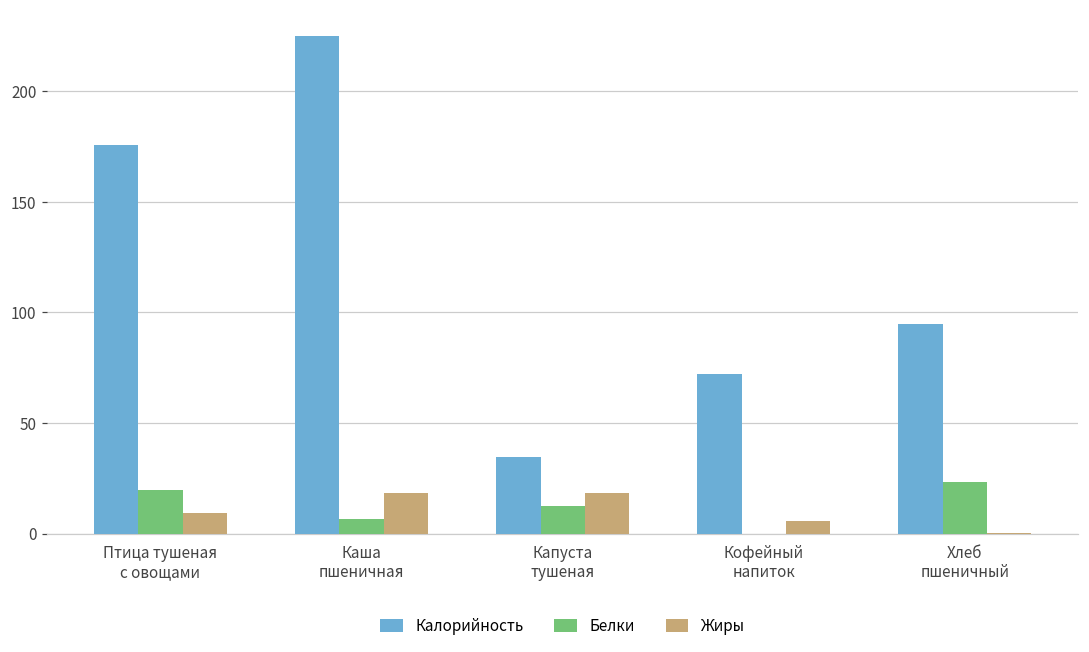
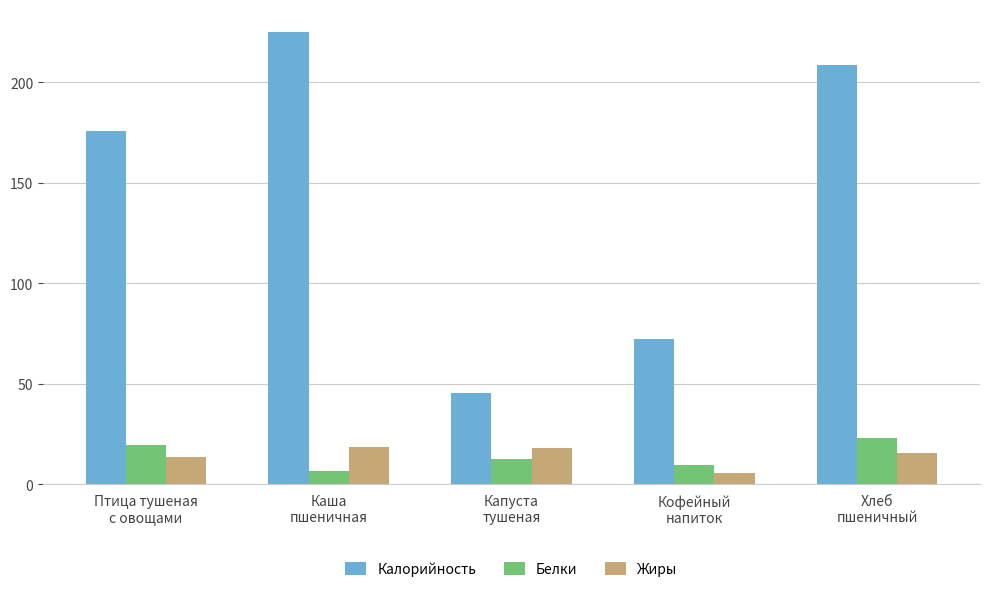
Жиры, Птица тушеная с овощами: 9 -> 14
Калорийность, Капуста тушеная: 35 -> 45
Белки, Кофейный напиток: 0 -> 10
Калорийность, Хлеб пшеничный: 95 -> 209
Жиры, Хлеб пшеничный: 0 -> 16
